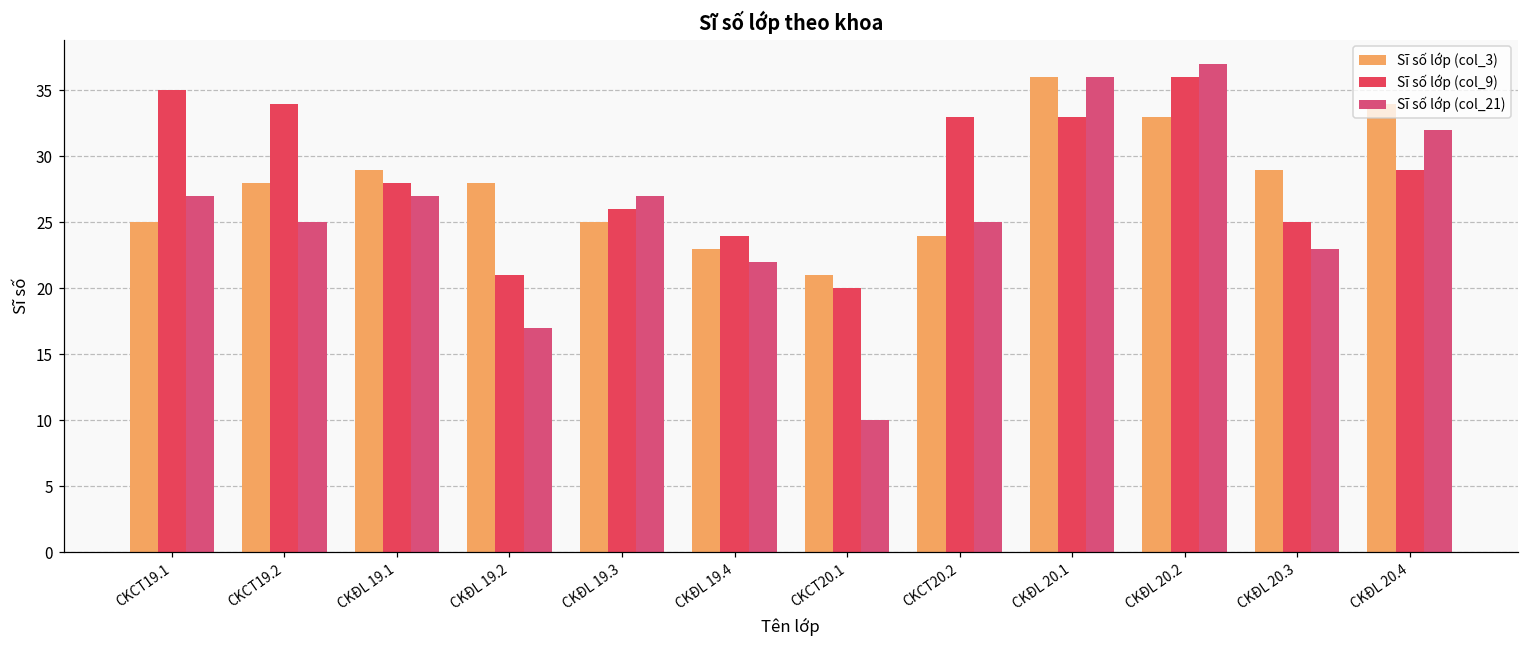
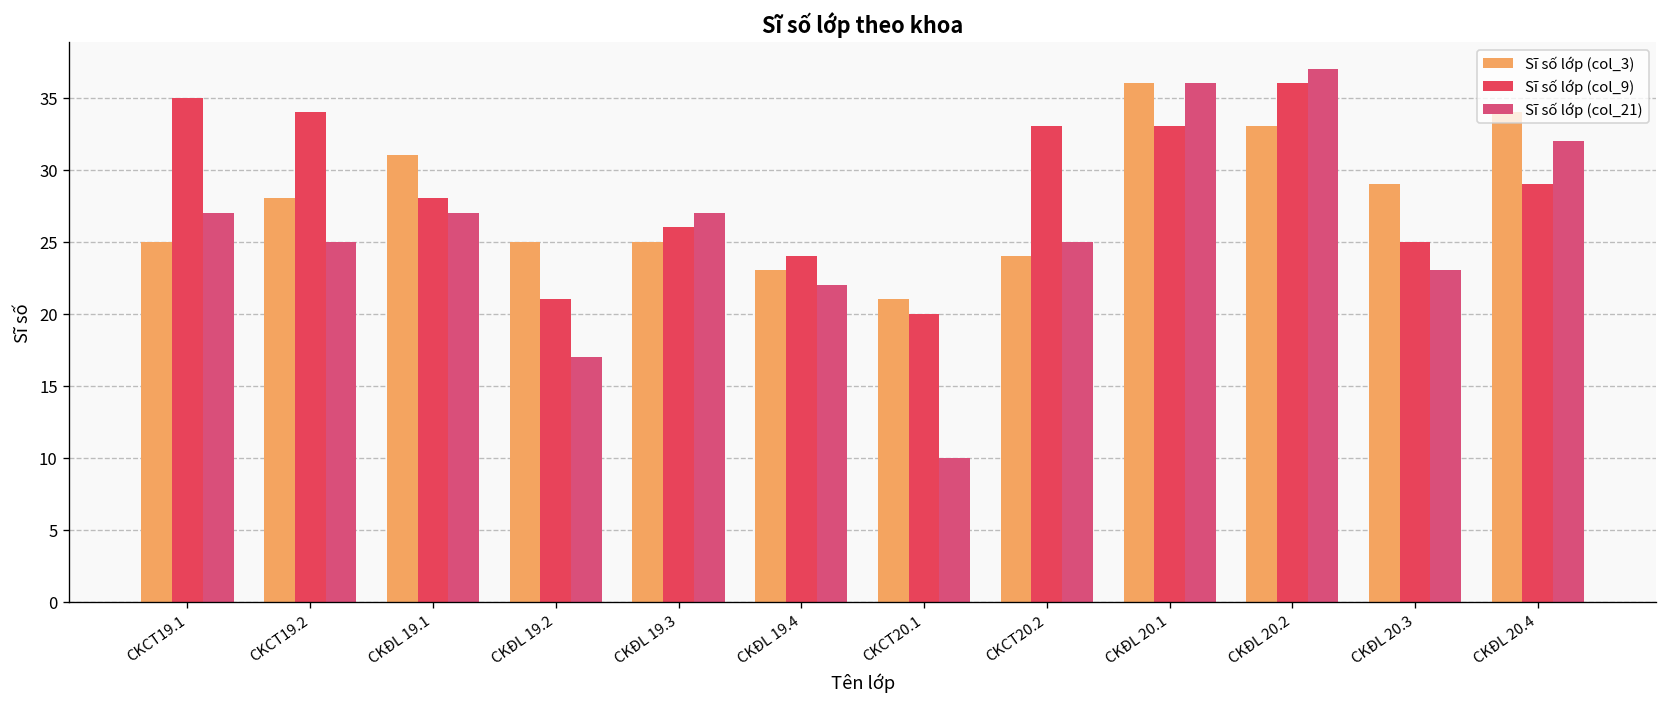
Sĩ số lớp (col_3), CKĐL 19.1: 29 -> 31
Sĩ số lớp (col_3), CKĐL 19.2: 28 -> 25
